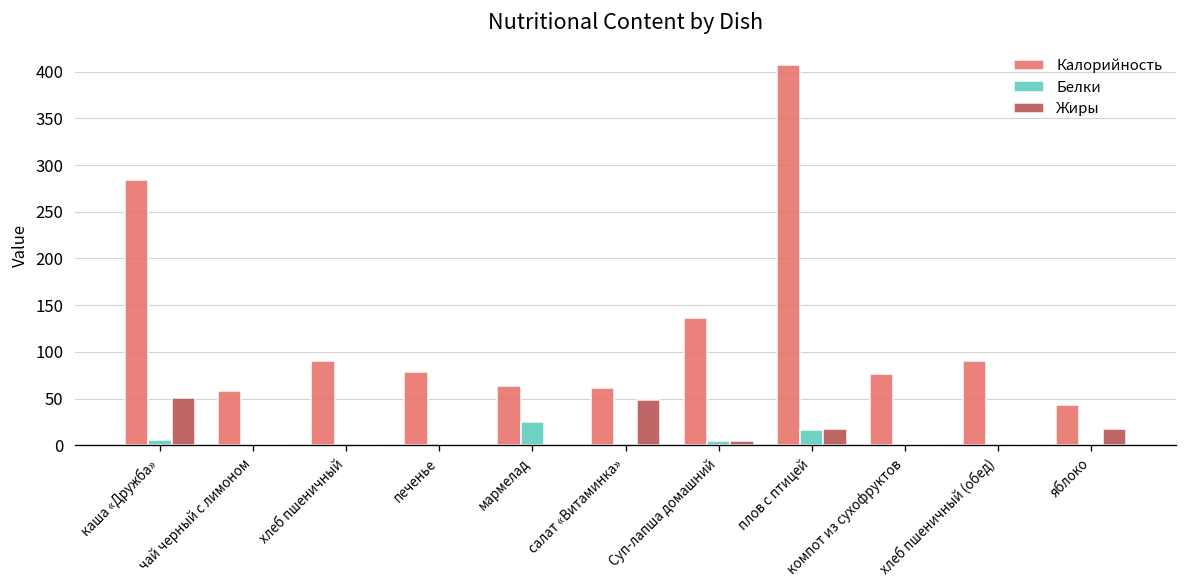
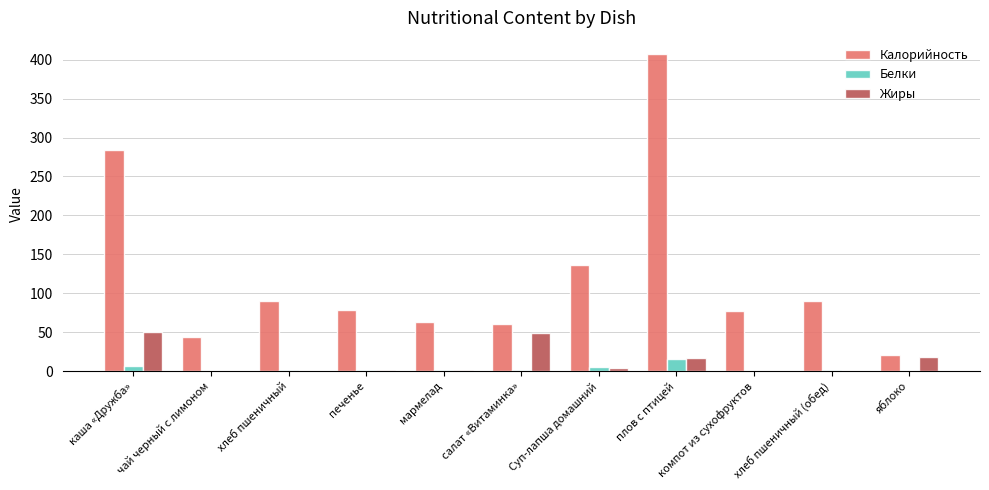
Калорийность, чай черный с лимоном: 60 -> 40
Белки, мармелад: 30 -> 0
Калорийность, яблоко: 40 -> 20
